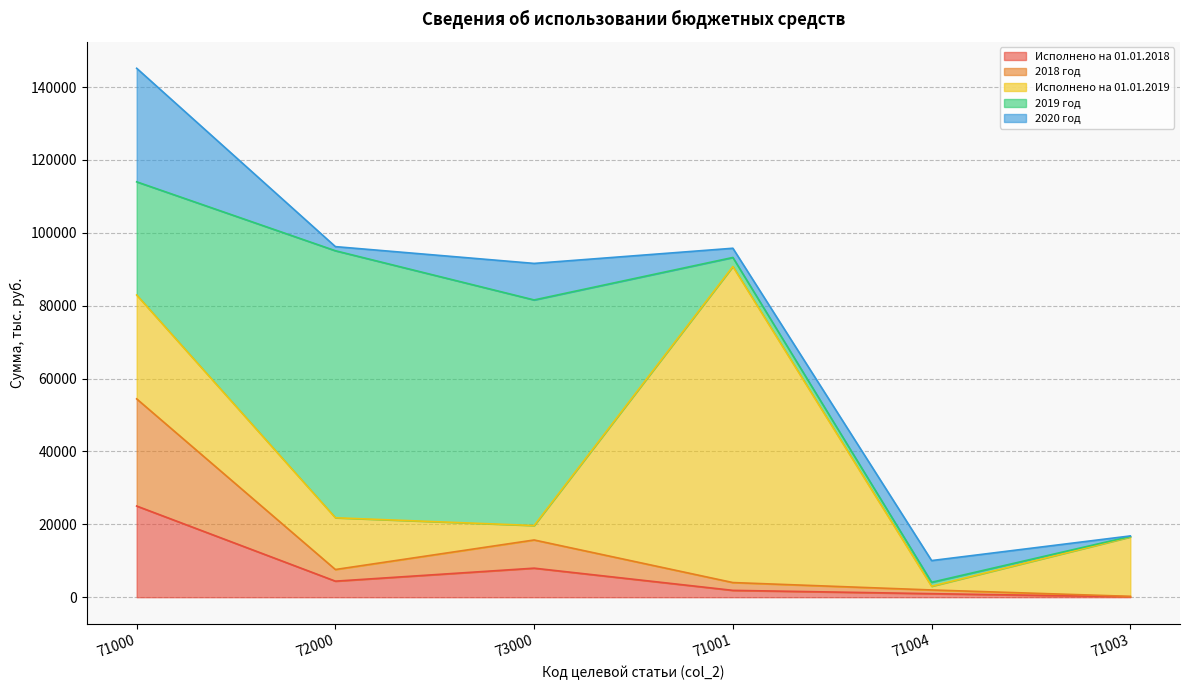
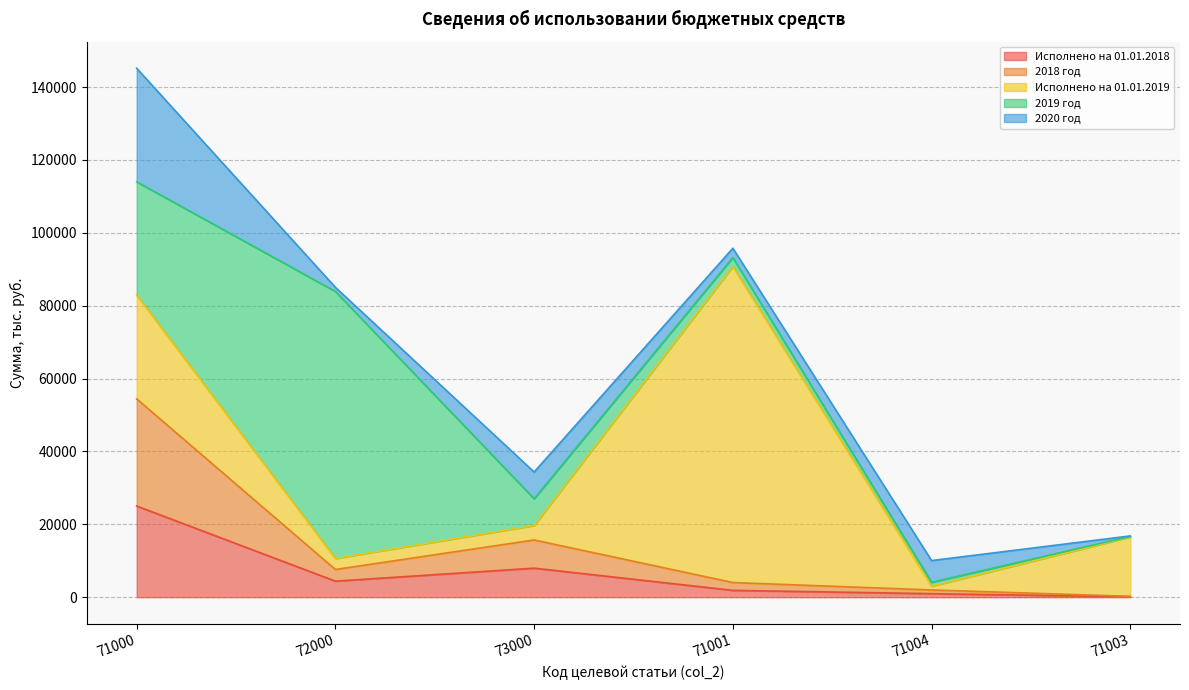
Исполнено на 01.01.2019, 72000: 14000 -> 3000
2019 год, 73000: 62000 -> 7000
2020 год, 73000: 10000 -> 7000
